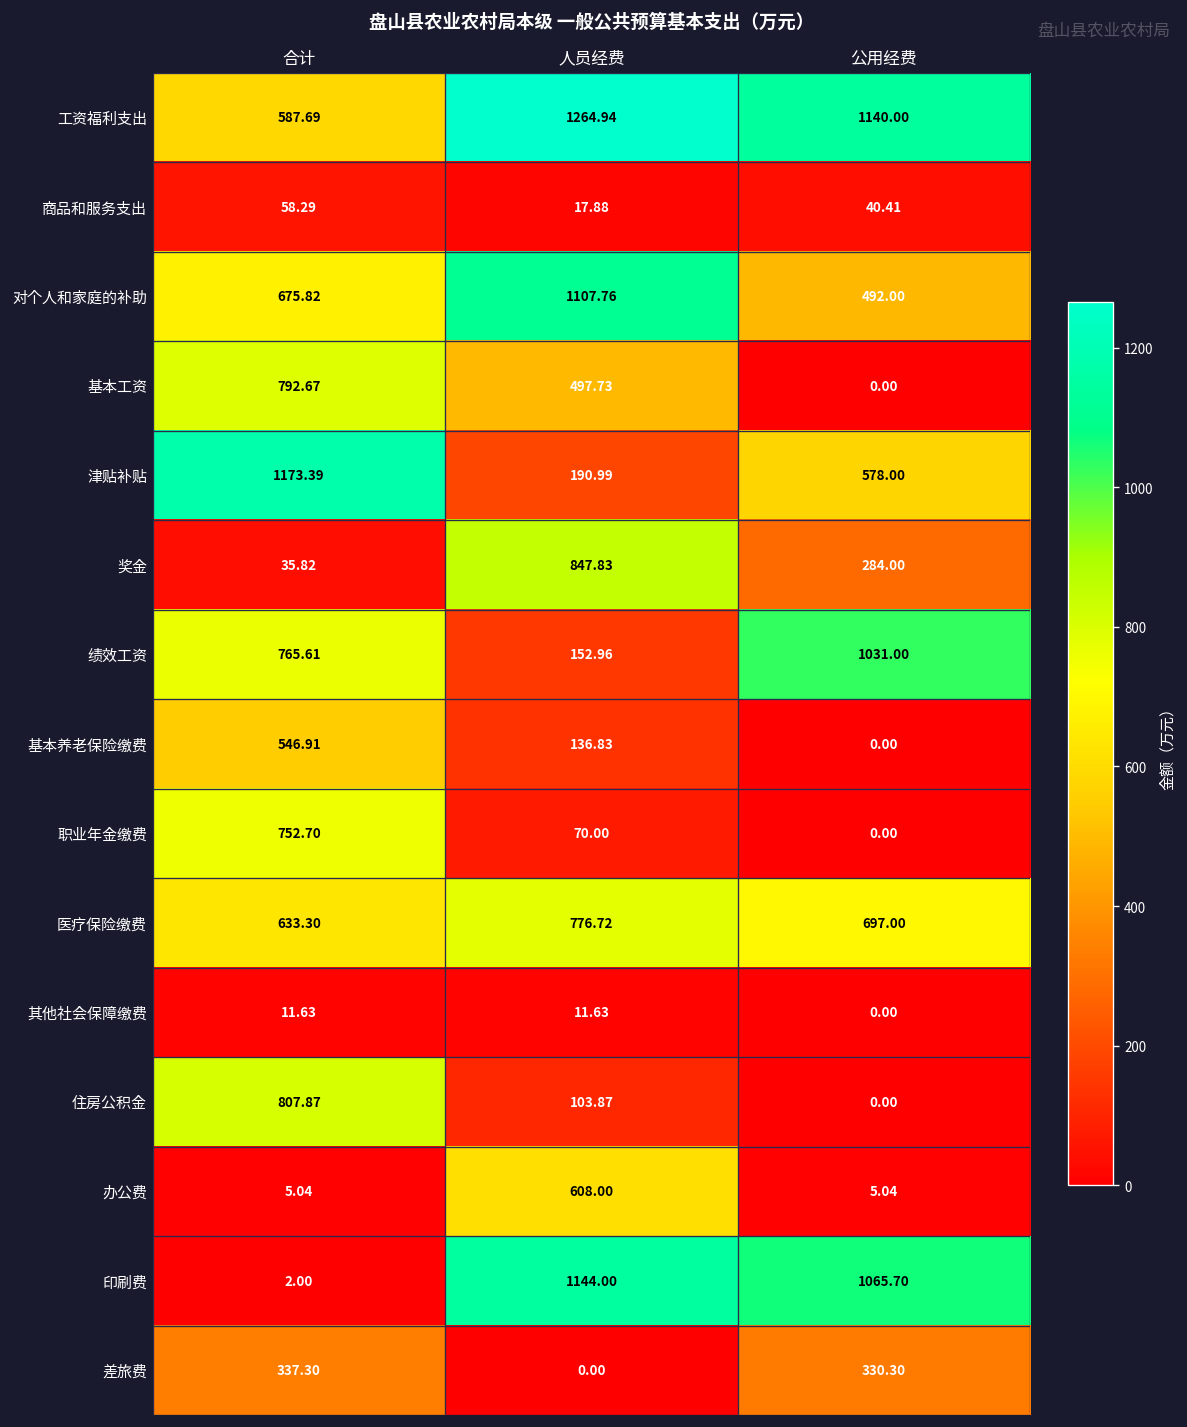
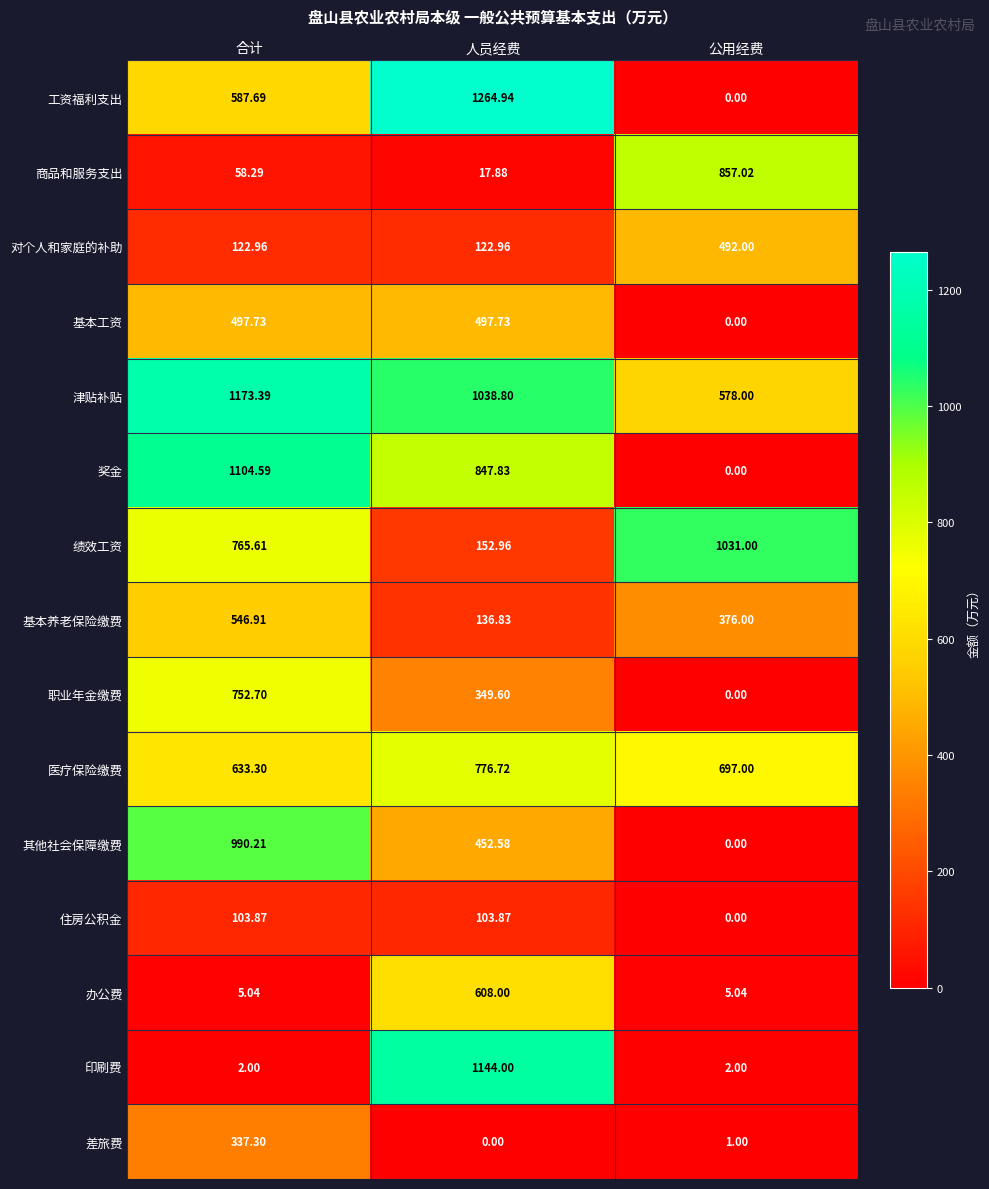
工资福利支出, 公用经费: 1140.00 -> 0.00
商品和服务支出, 公用经费: 40.41 -> 857.02
对个人和家庭的补助, 合计: 675.82 -> 122.96
对个人和家庭的补助, 人员经费: 1107.76 -> 122.96
基本工资, 合计: 792.67 -> 497.73
津贴补贴, 人员经费: 190.99 -> 1038.80
奖金, 合计: 35.82 -> 1104.59
奖金, 公用经费: 284.00 -> 0.00
基本养老保险缴费, 公用经费: 0.00 -> 376.00
职业年金缴费, 人员经费: 70.00 -> 349.60
其他社会保障缴费, 合计: 11.63 -> 990.21
其他社会保障缴费, 人员经费: 11.63 -> 452.58
住房公积金, 合计: 807.87 -> 103.87
印刷费, 公用经费: 1065.70 -> 2.00
差旅费, 公用经费: 330.30 -> 1.00
